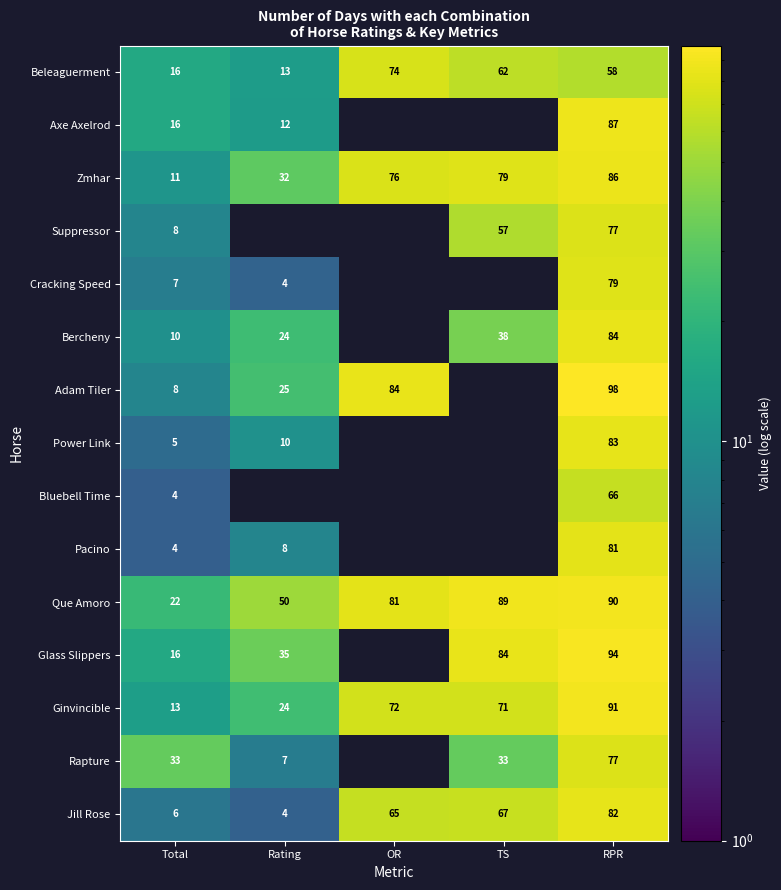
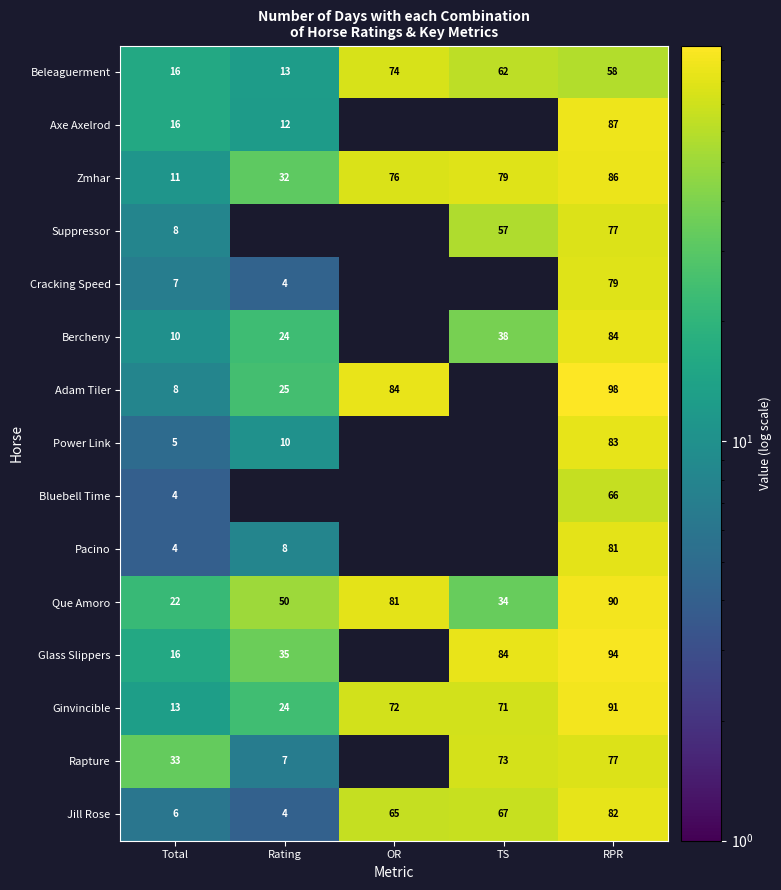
Que Amoro, TS: 89 -> 34
Rapture, TS: 33 -> 73
